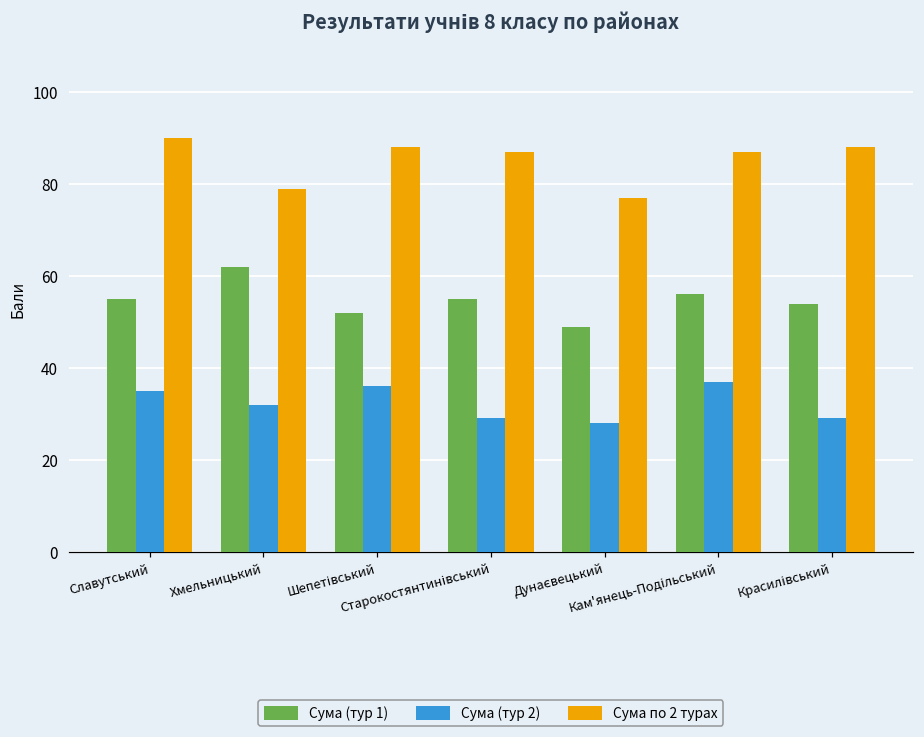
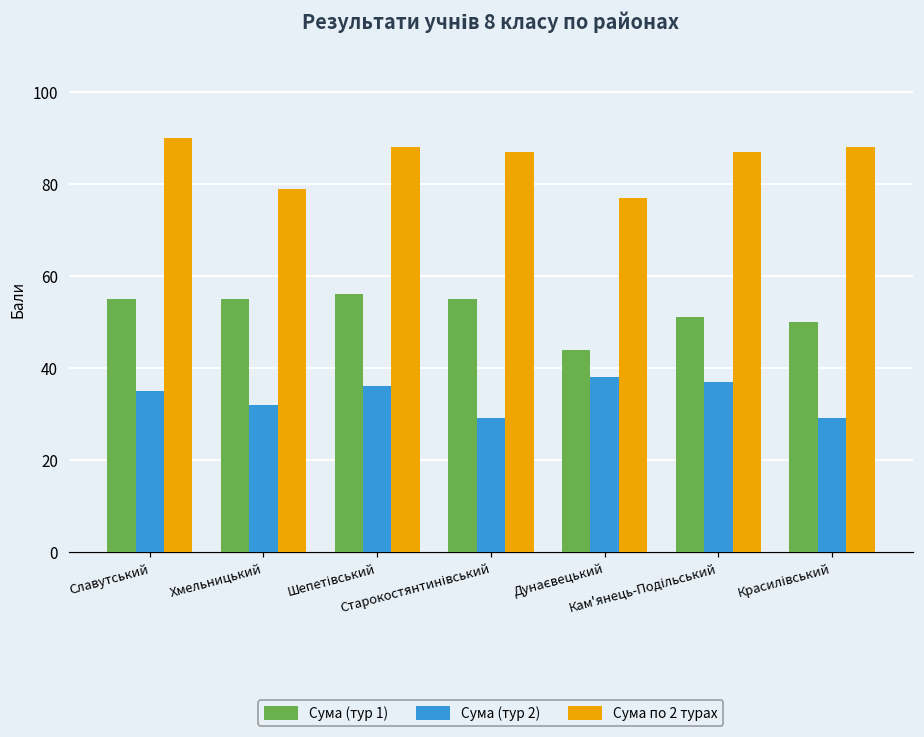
Сума (тур 1), Хмельницький: 62 -> 55
Сума (тур 1), Шепетівський: 52 -> 56
Сума (тур 1), Дунаєвецький: 49 -> 44
Сума (тур 2), Дунаєвецький: 28 -> 38
Сума (тур 1), Кам'янець-Подільський: 56 -> 51
Сума (тур 1), Красилівський: 54 -> 50
